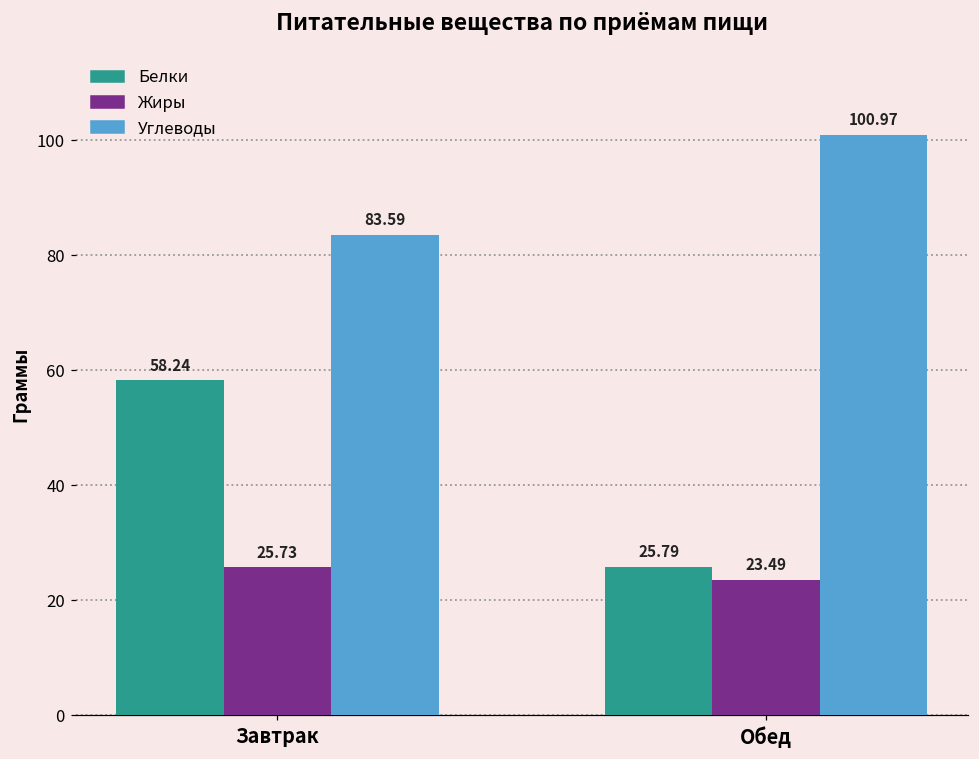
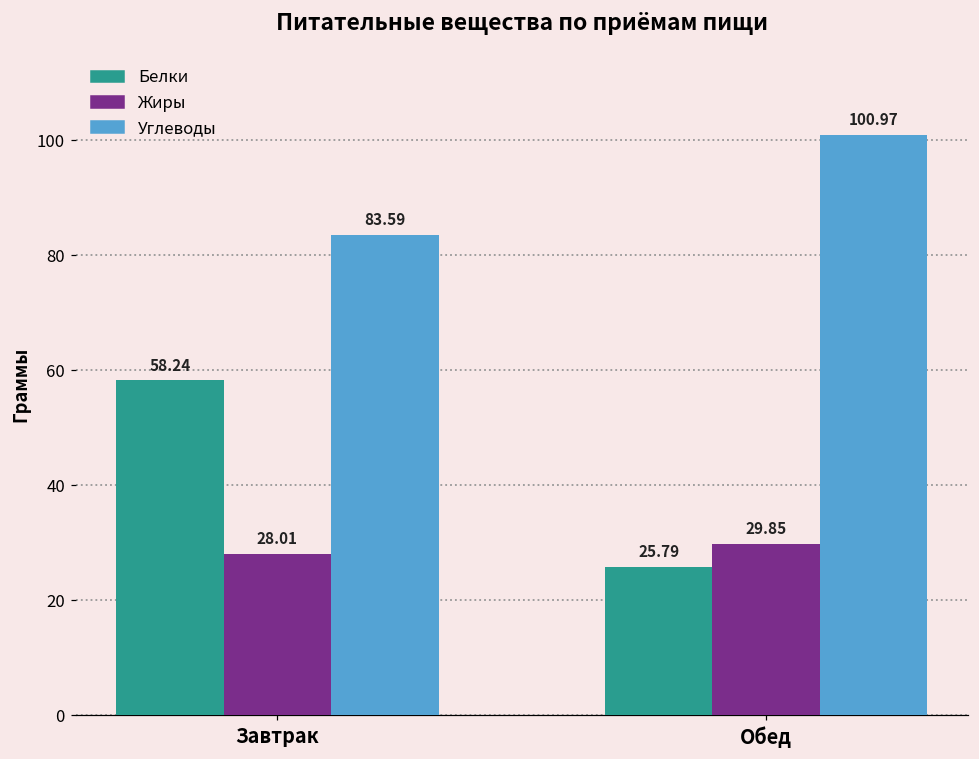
Жиры, Завтрак: 25.73 -> 28.01
Жиры, Обед: 23.49 -> 29.85
